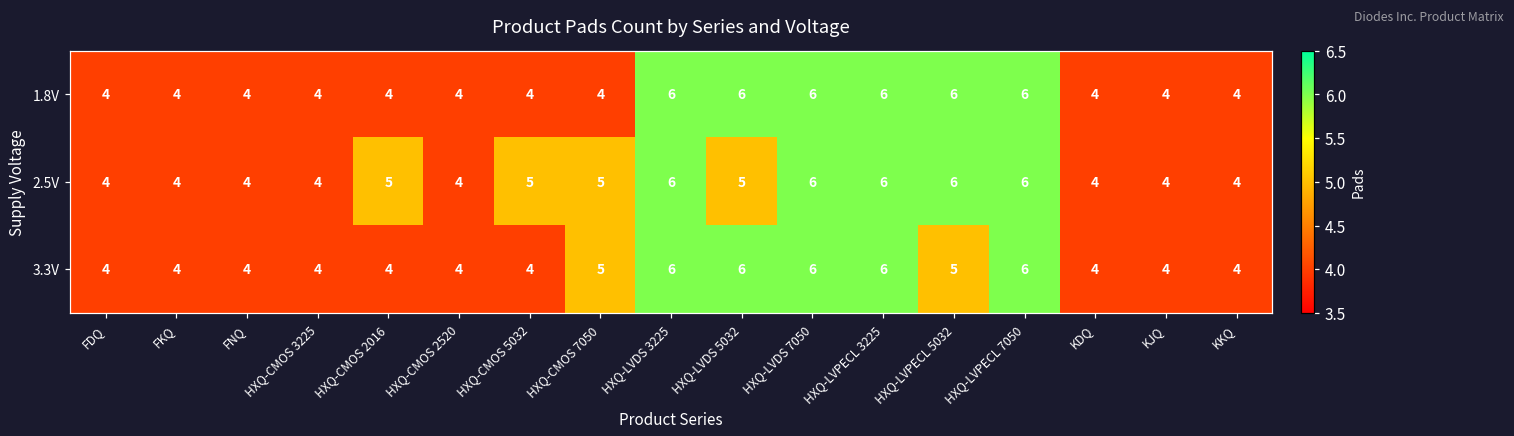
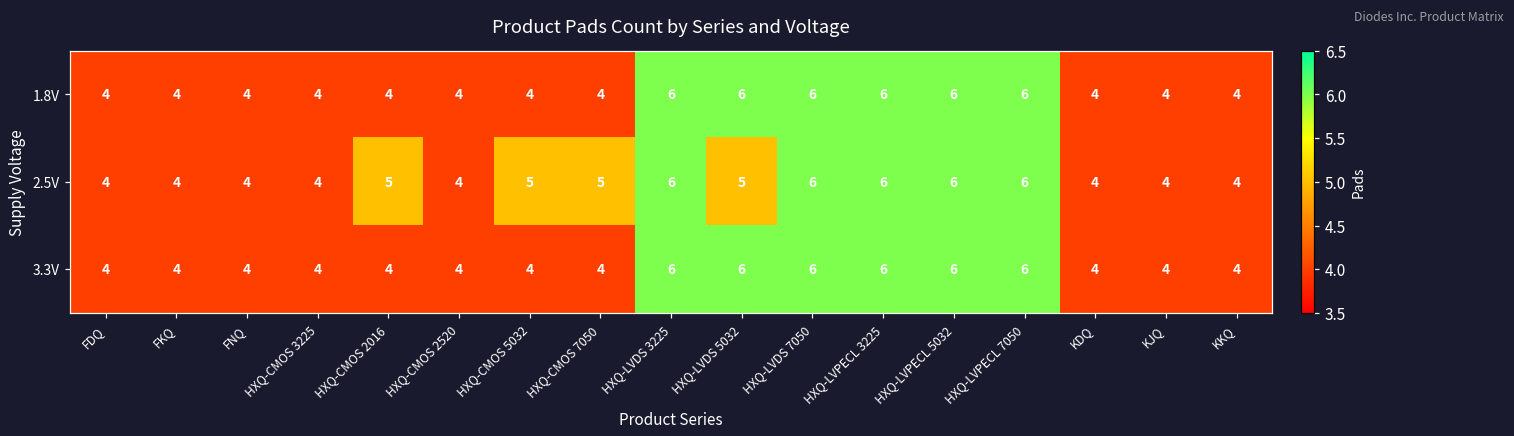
3.3V, HXQ-CMOS 7050: 5 -> 4
3.3V, HXQ-LVPECL 5032: 5 -> 6
